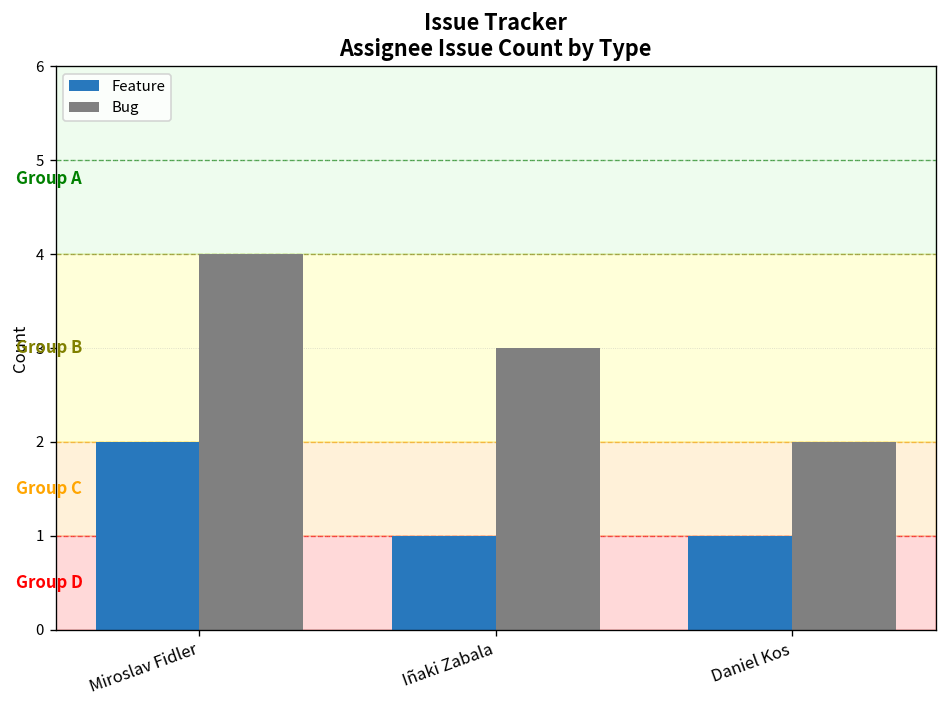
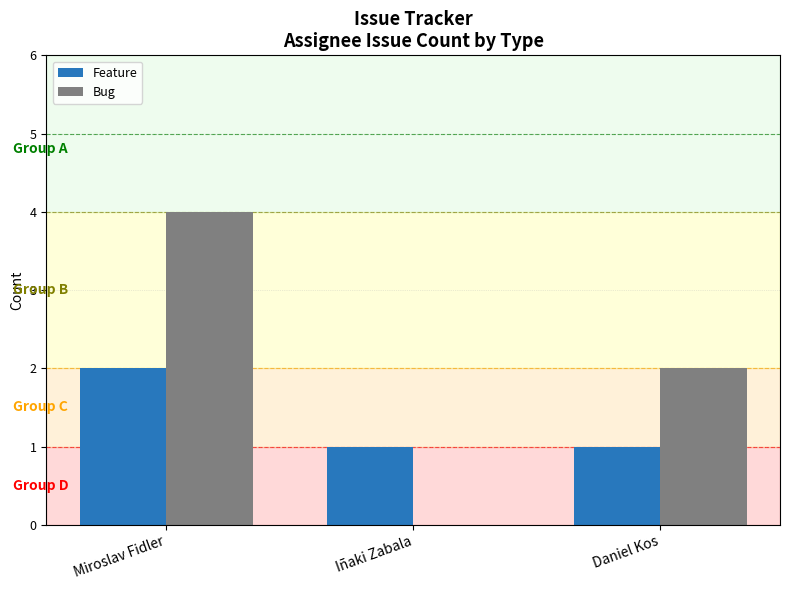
Bug, Iñaki Zabala: 3 -> 0
